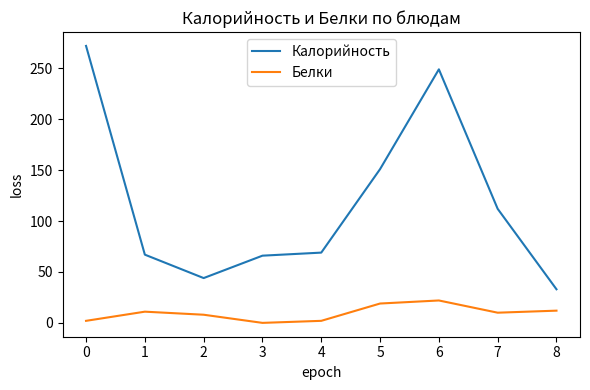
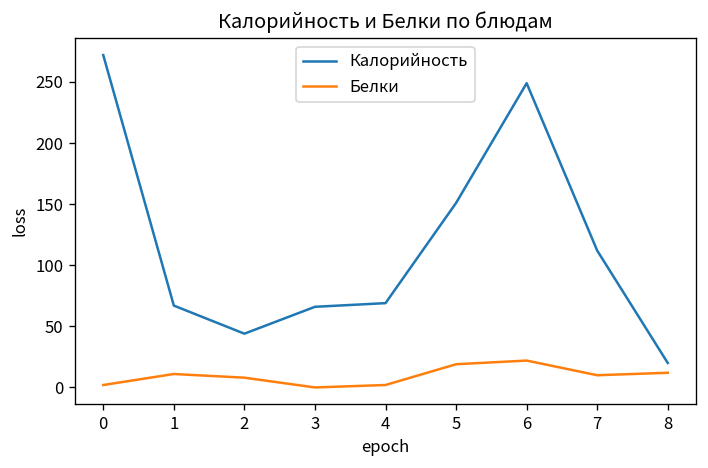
Калорийность, 8: 33 -> 20
